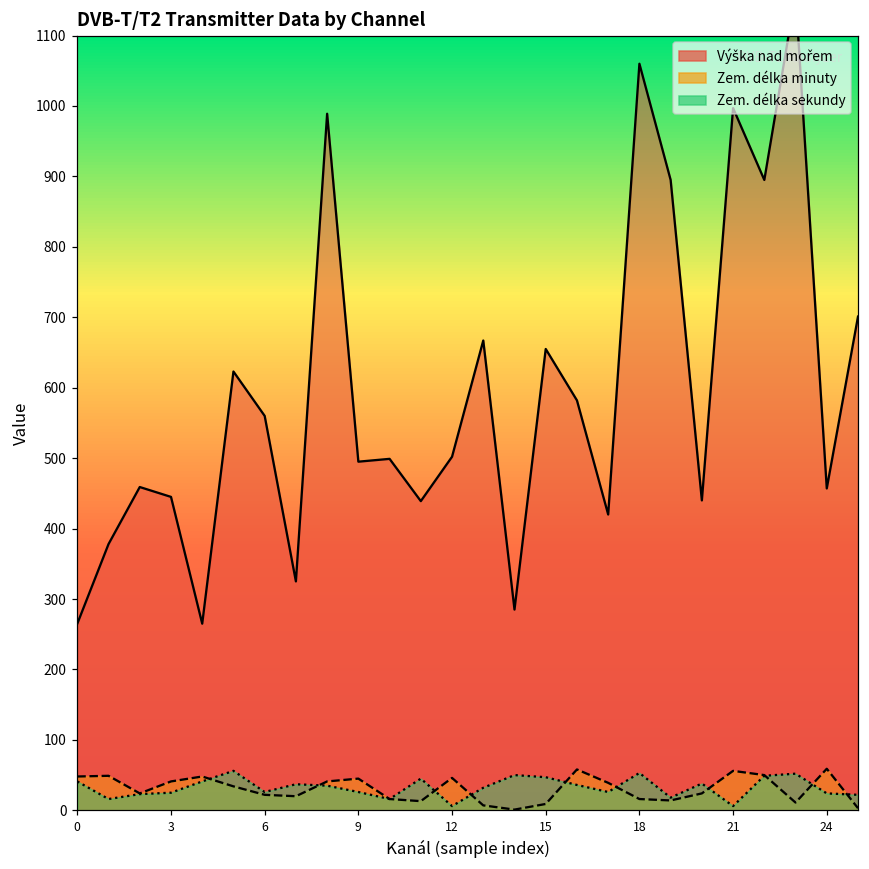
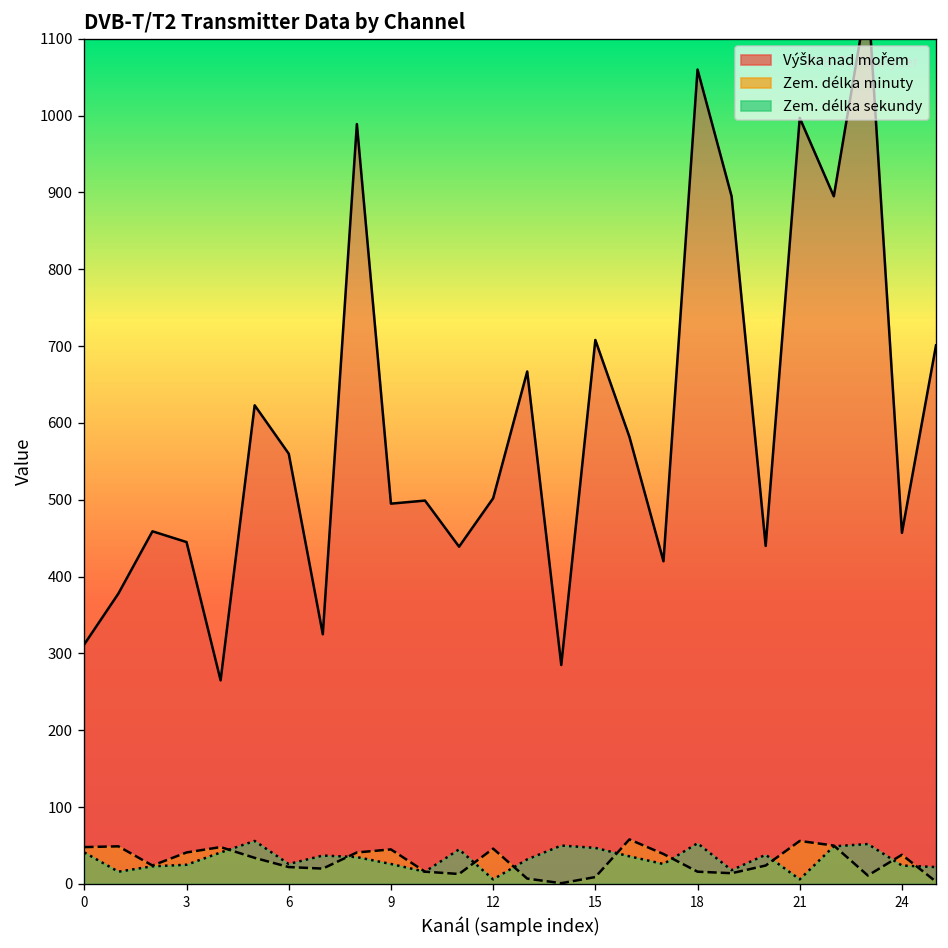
Výška nad mořem, 0: 270 -> 310
Výška nad mořem, 15: 660 -> 710
Zem. délka minuty, 24: 60 -> 40
